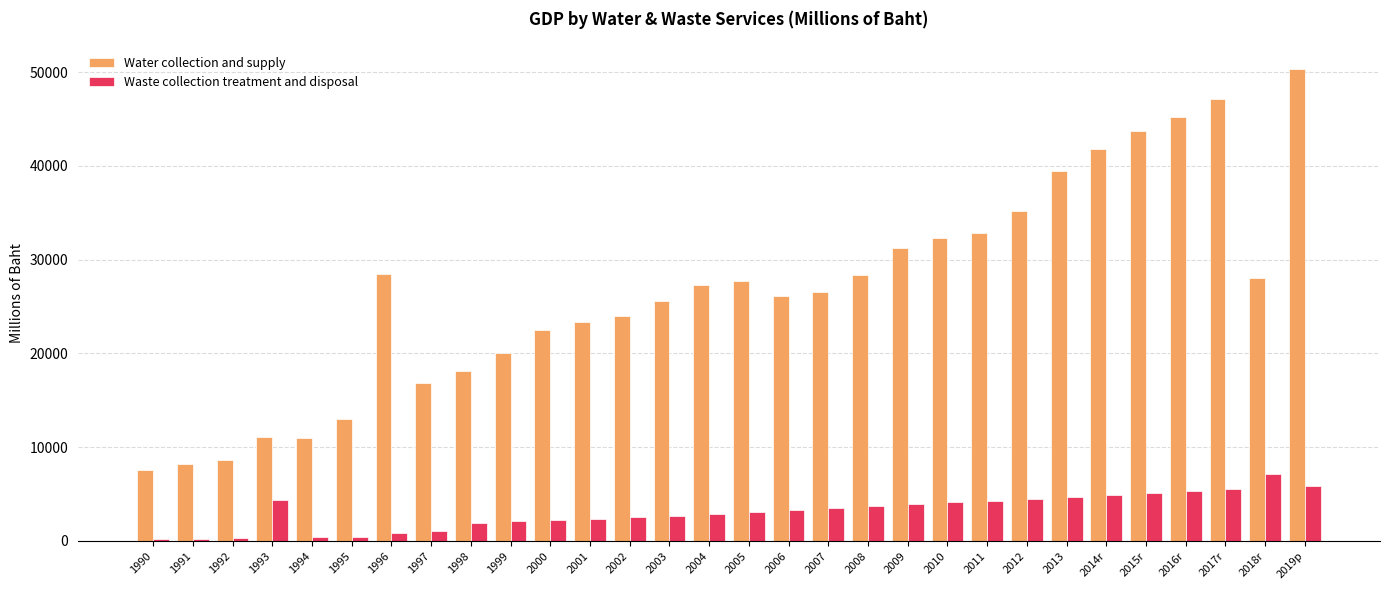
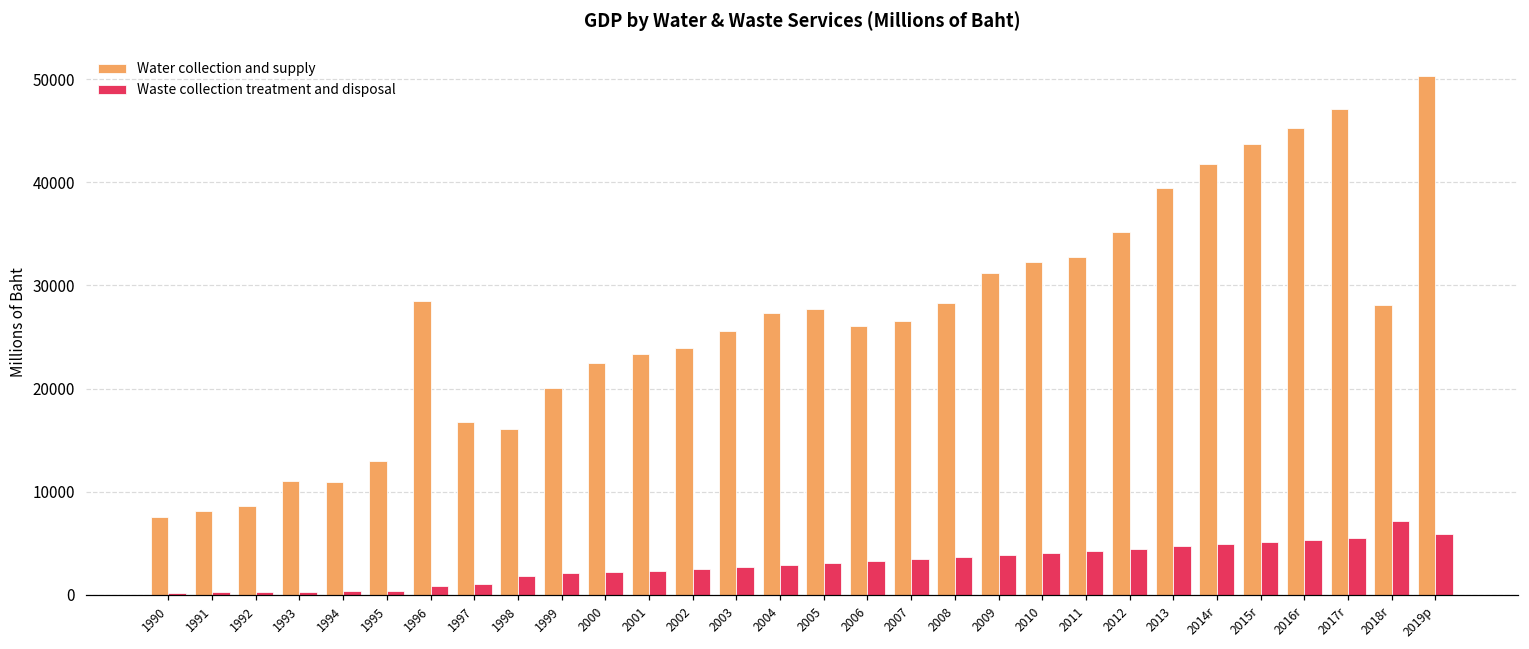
Waste collection treatment and disposal, 1993: 4000 -> 0
Water collection and supply, 1998: 18000 -> 16000
